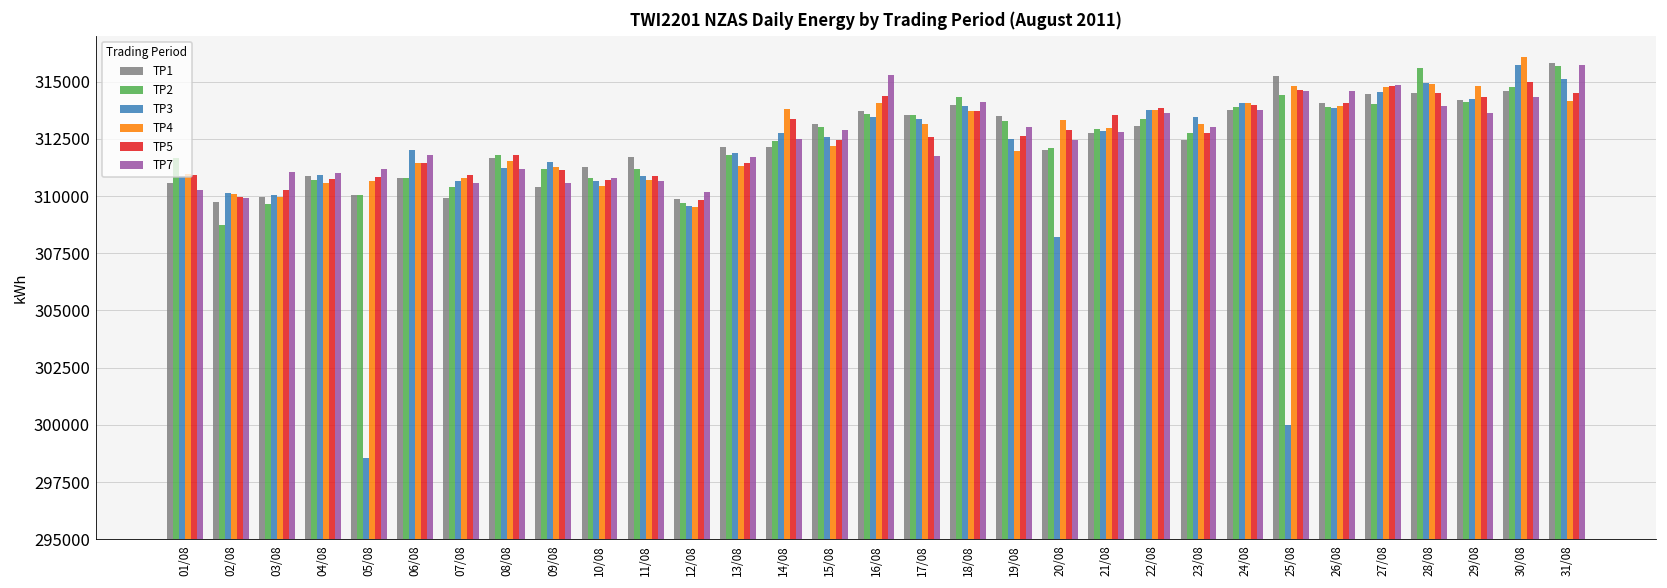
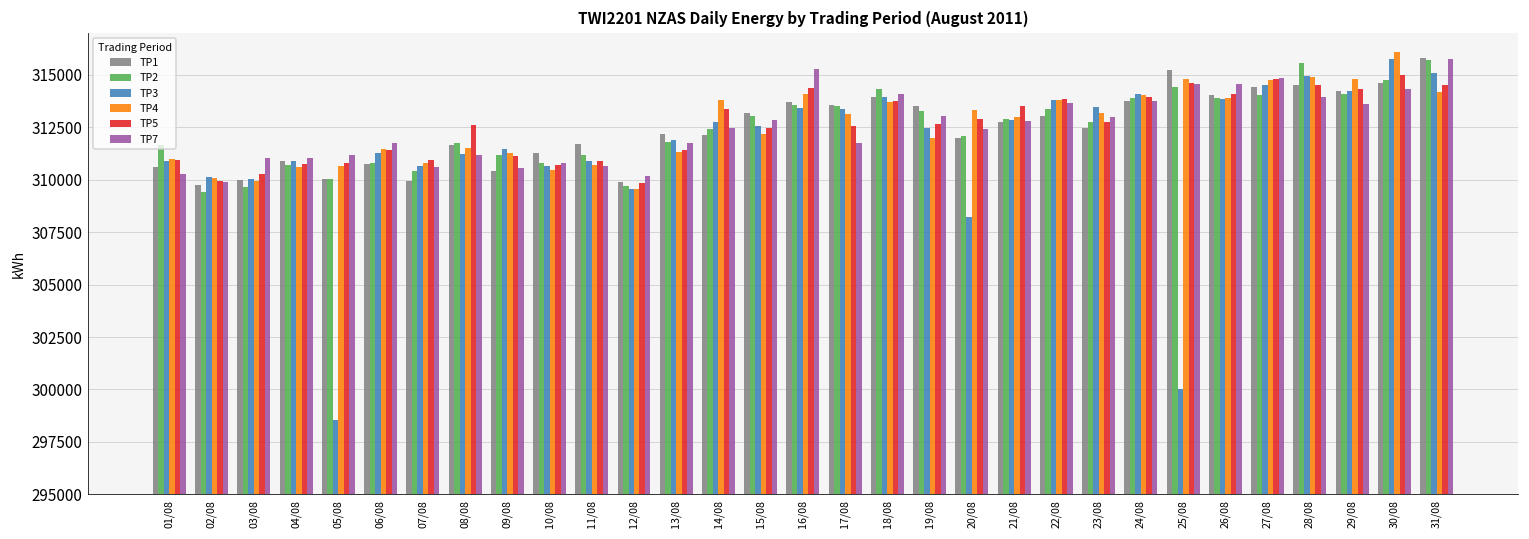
TP2, 02/08: 308700 -> 309400
TP3, 06/08: 312000 -> 311300
TP5, 08/08: 311800 -> 312600
